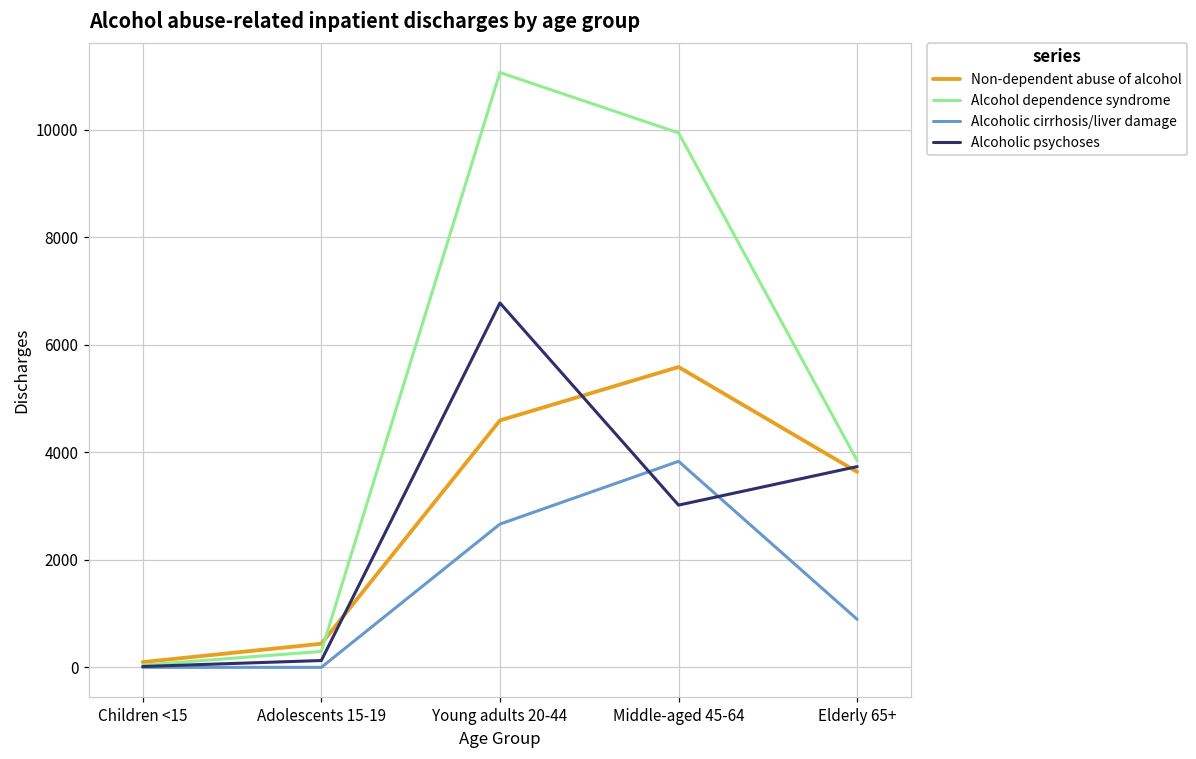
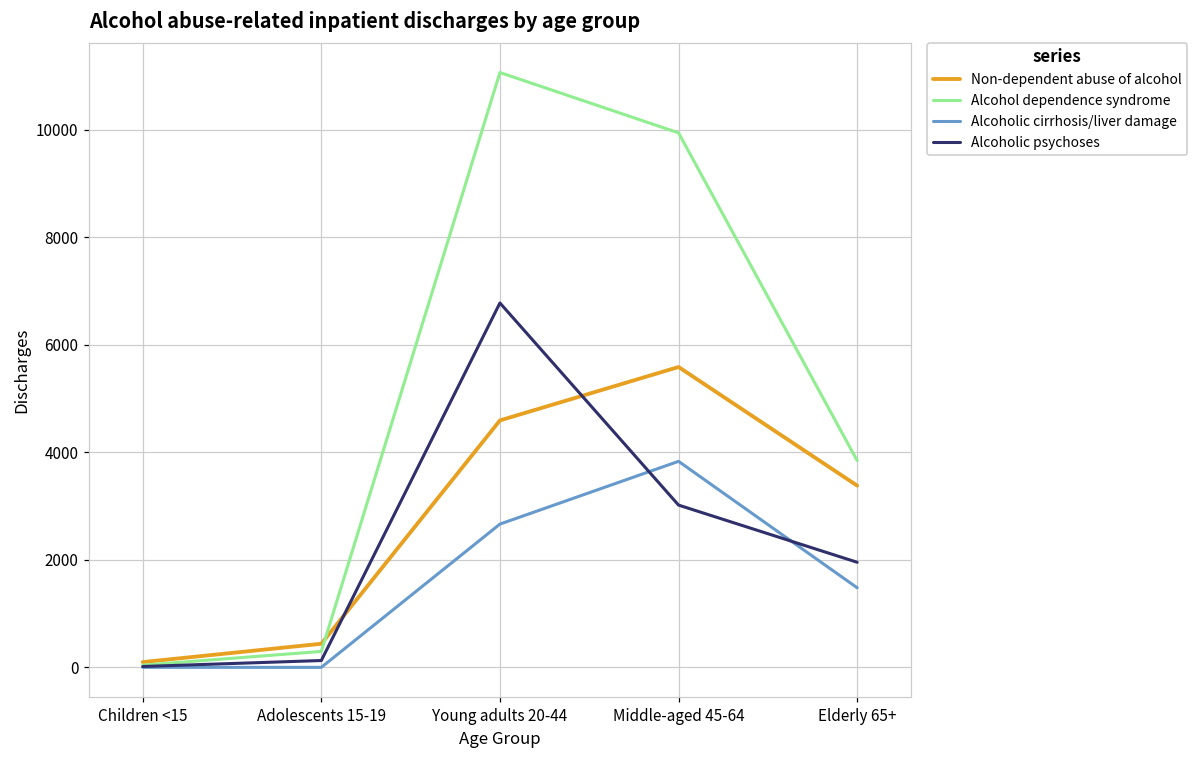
Non-dependent abuse of alcohol, Elderly 65+: 3600 -> 3400
Alcoholic cirrhosis/liver damage, Elderly 65+: 900 -> 1500
Alcoholic psychoses, Elderly 65+: 3700 -> 2000
